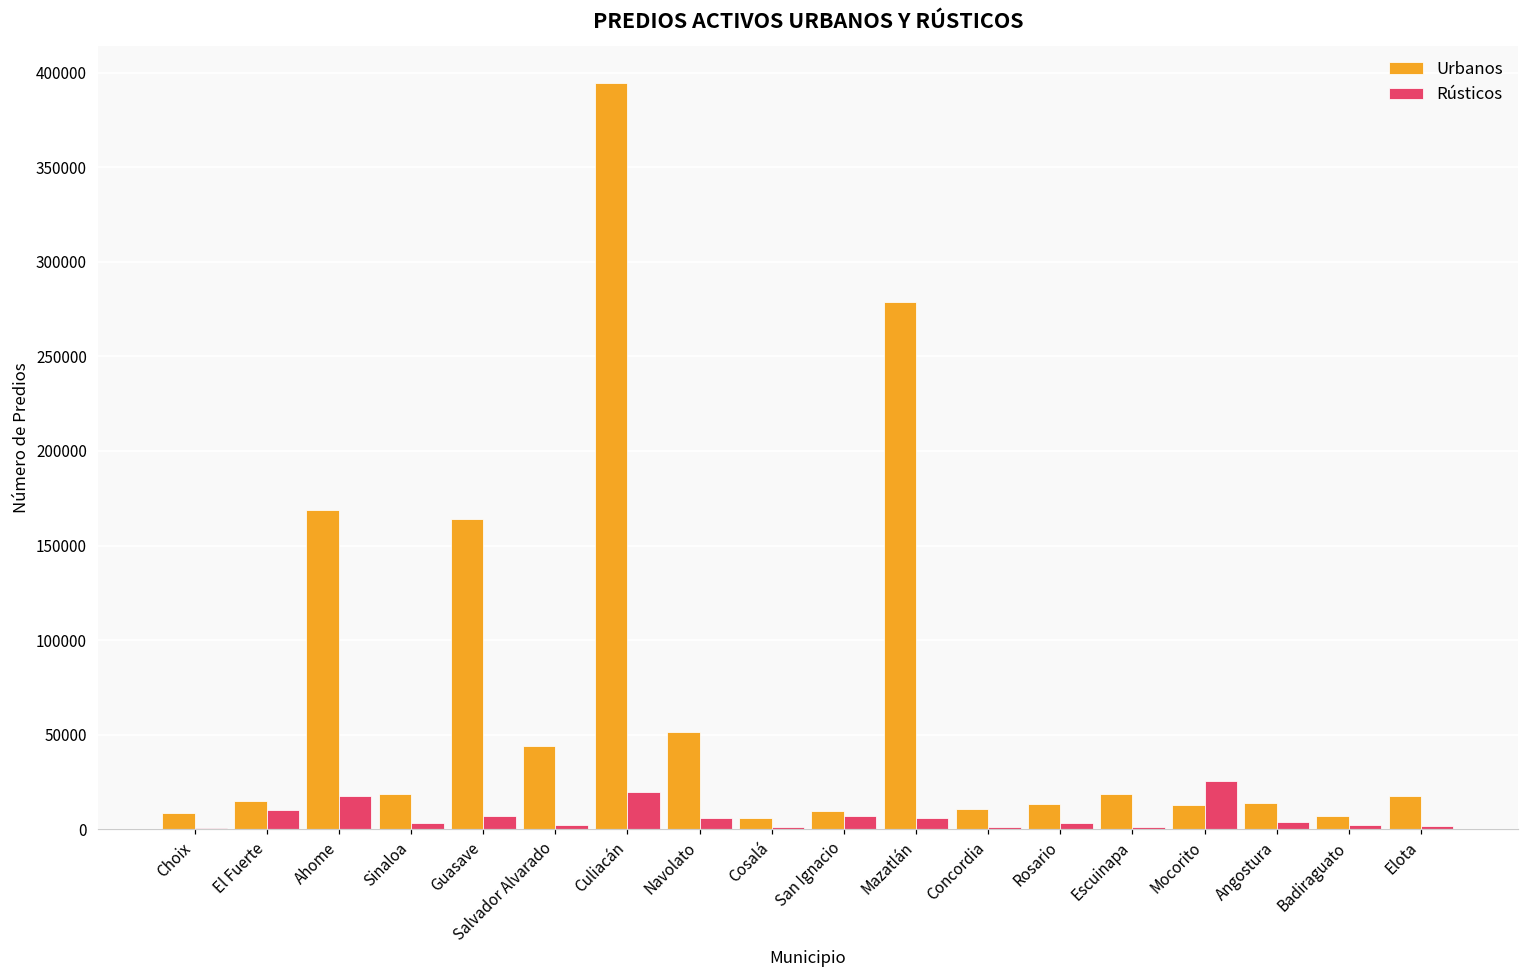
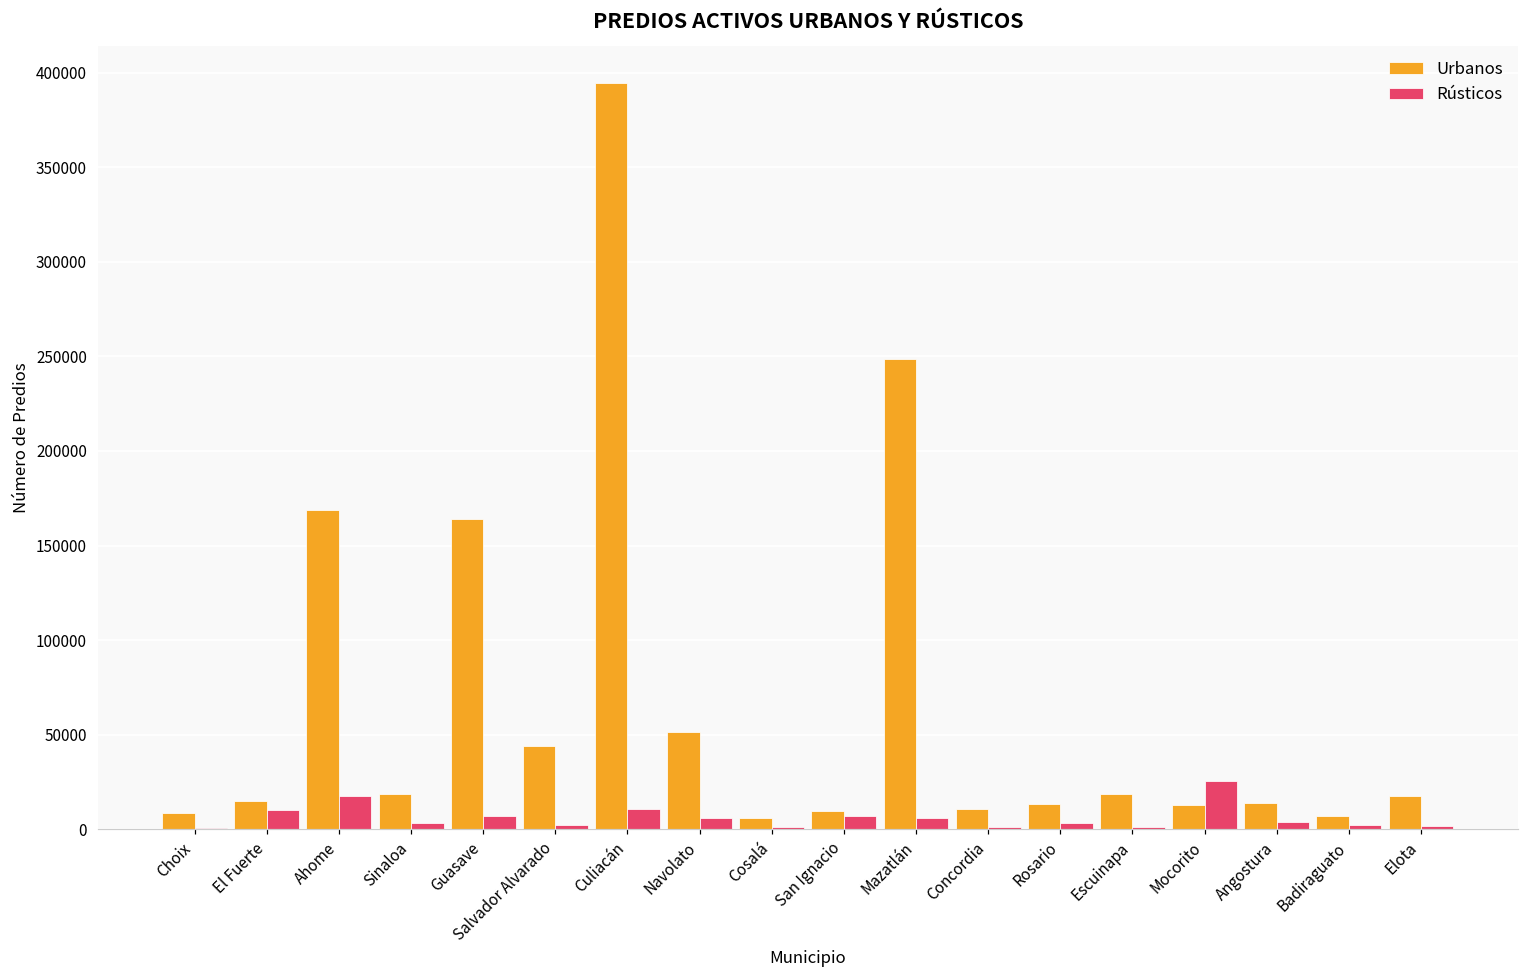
Rústicos, Culiacán: 20000 -> 11000
Urbanos, Mazatlán: 279000 -> 249000
